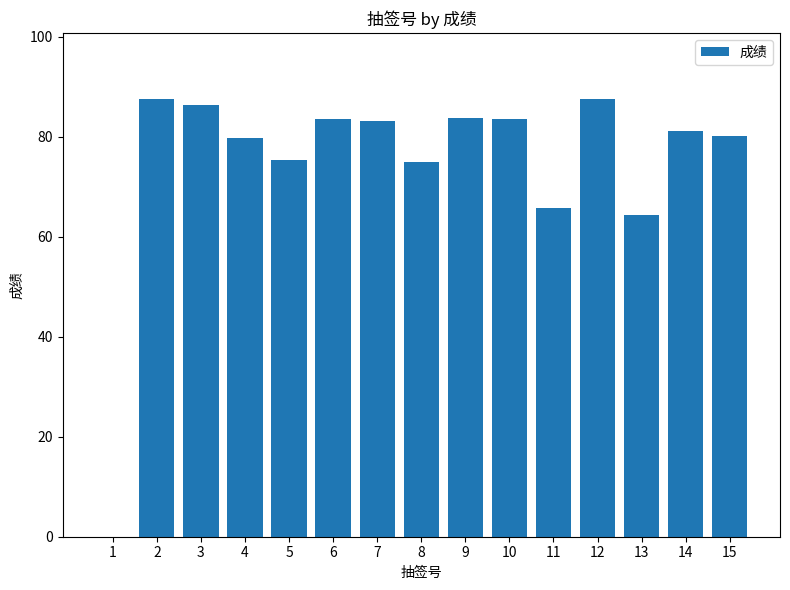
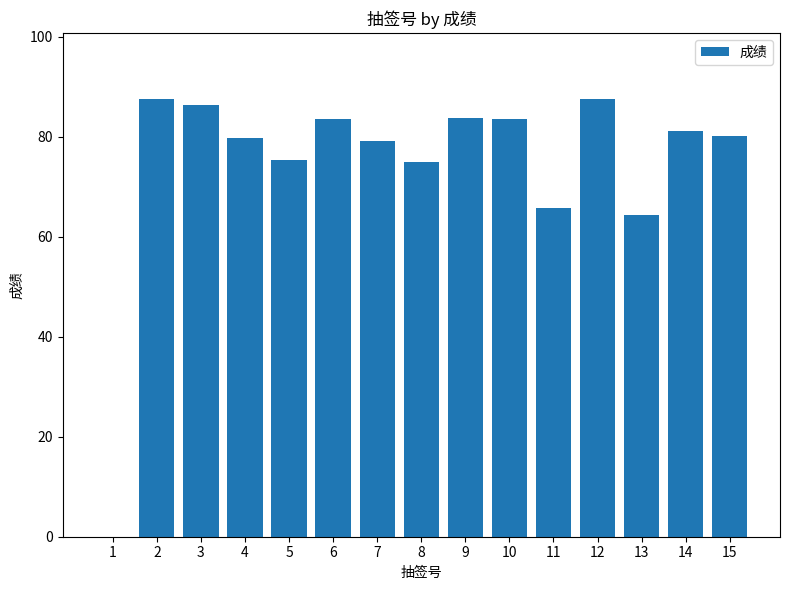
7: 83 -> 79
